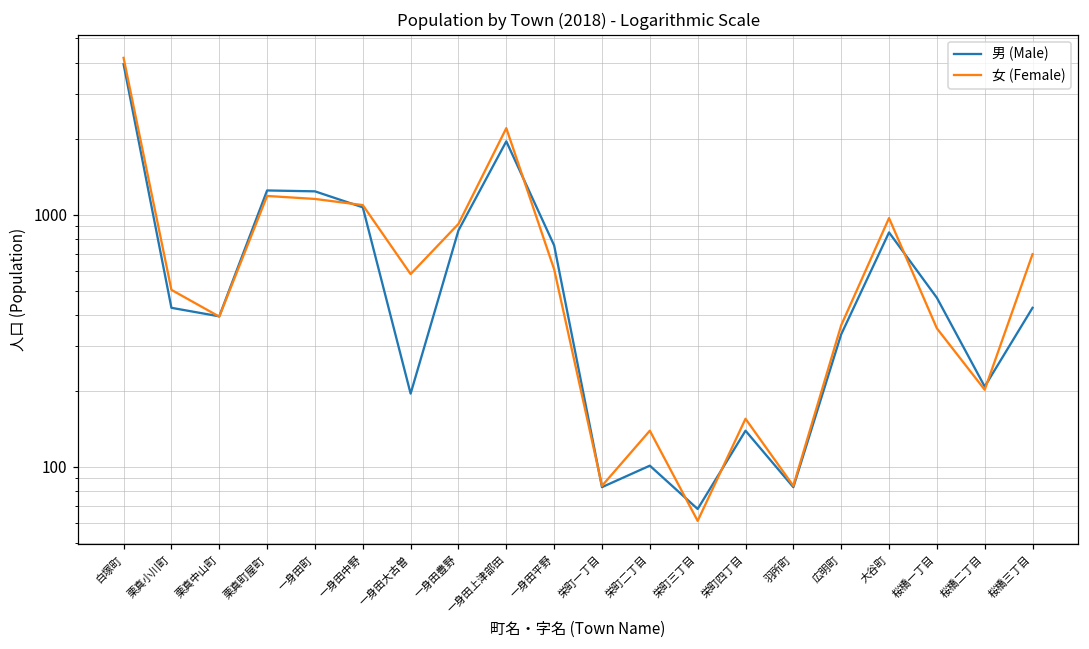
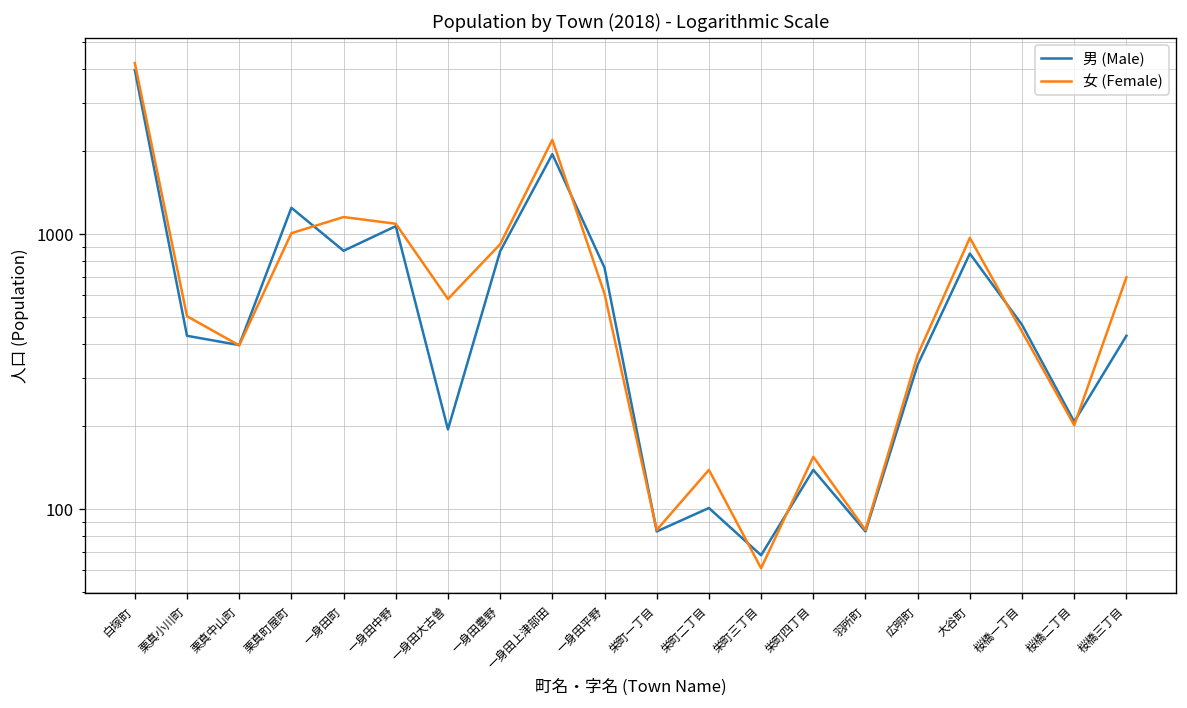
女 (Female), 栗真町屋町: 1200 -> 1000
男 (Male), 一身田町: 1200 -> 870
女 (Female), 桜橋一丁目: 350 -> 440
